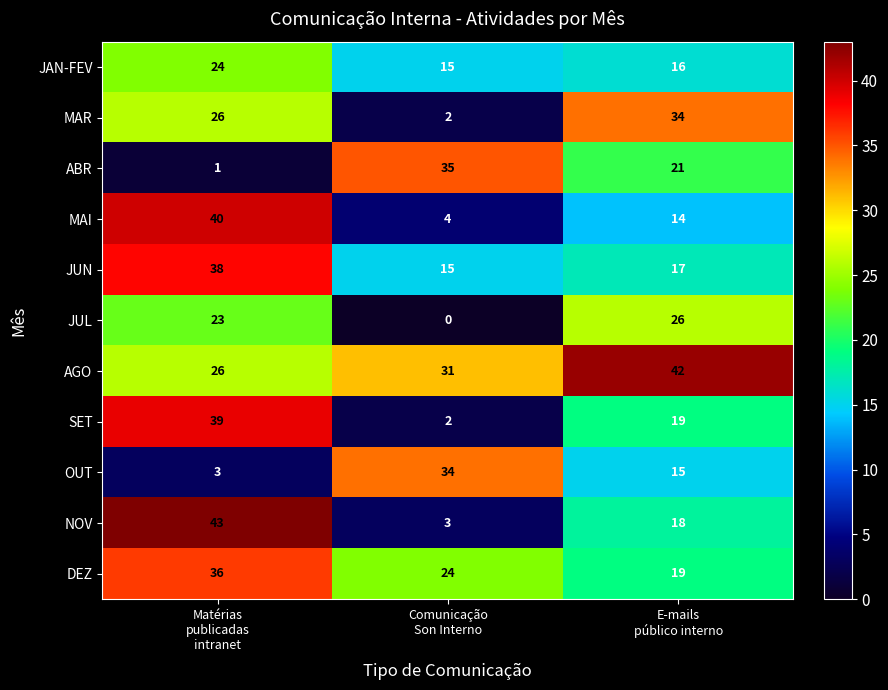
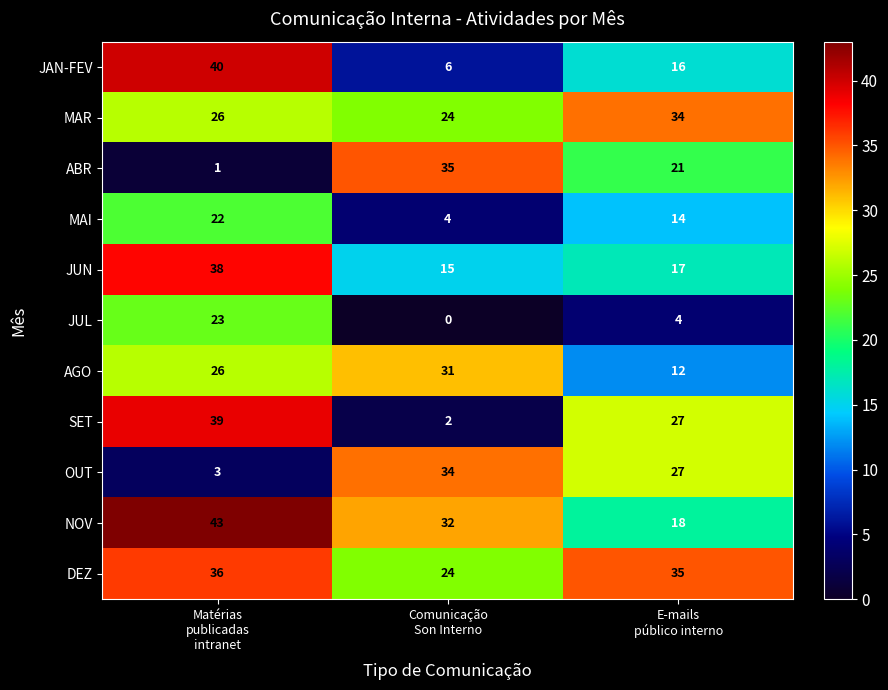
JAN-FEV, Matérias publicadas intranet: 24 -> 40
JAN-FEV, Comunicação Son Interno: 15 -> 6
MAR, Comunicação Son Interno: 2 -> 24
MAI, Matérias publicadas intranet: 40 -> 22
JUL, E-mails público interno: 26 -> 4
AGO, E-mails público interno: 42 -> 12
SET, E-mails público interno: 19 -> 27
OUT, E-mails público interno: 15 -> 27
NOV, Comunicação Son Interno: 3 -> 32
DEZ, E-mails público interno: 19 -> 35
